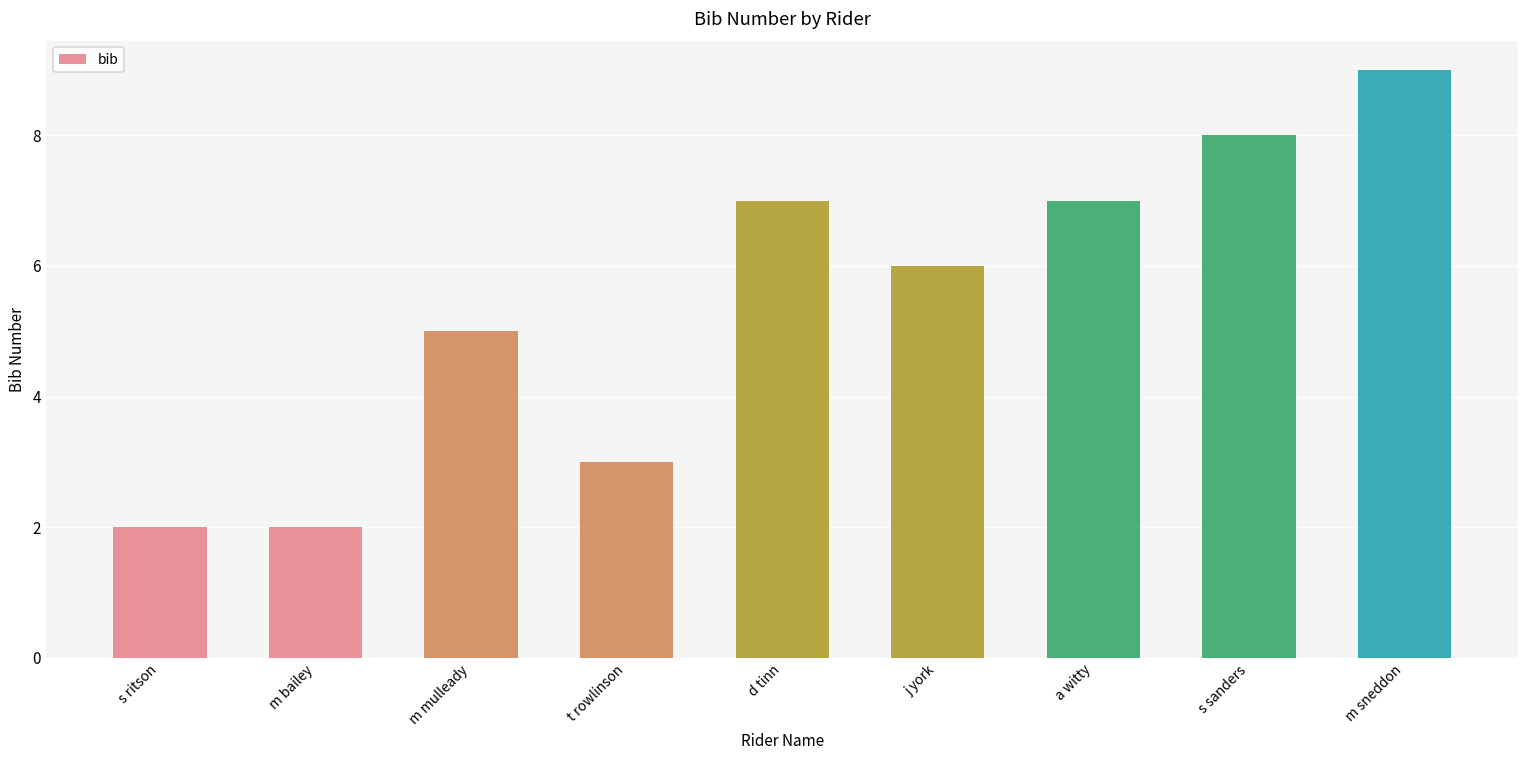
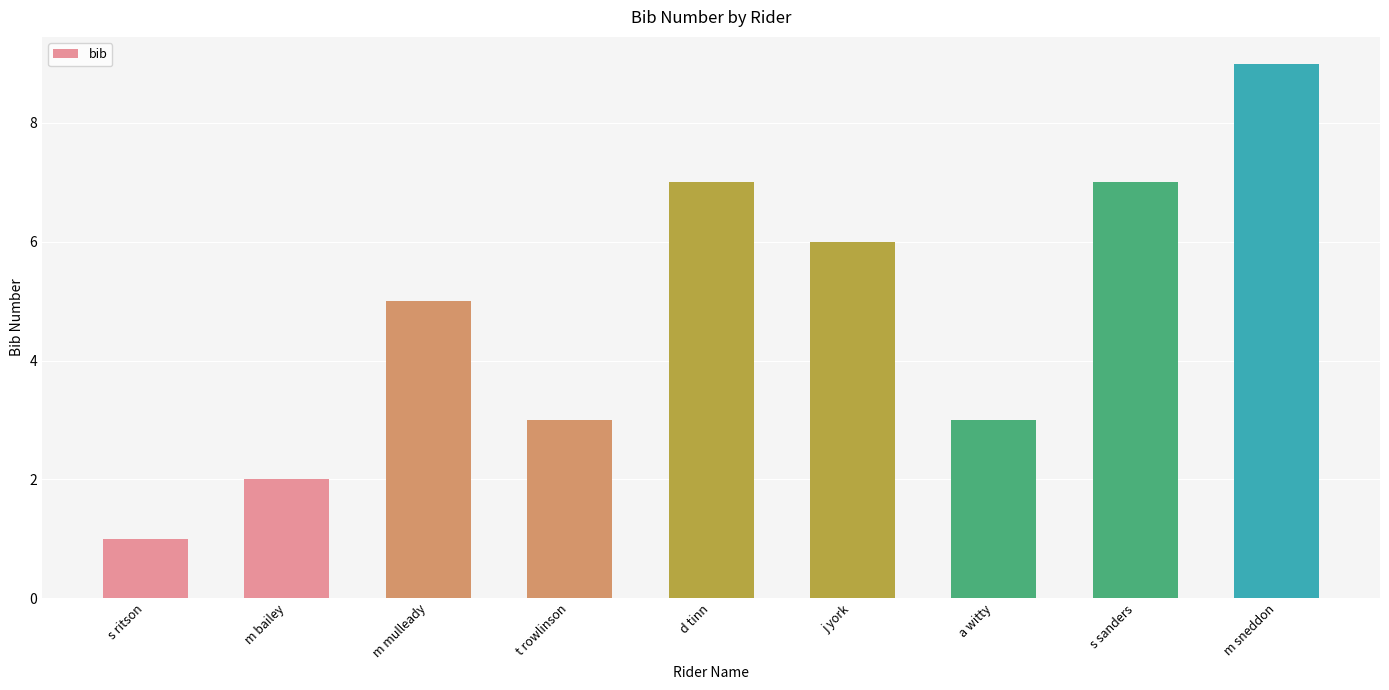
s ritson: 2 -> 1
a witty: 7 -> 3
s sanders: 8 -> 7
